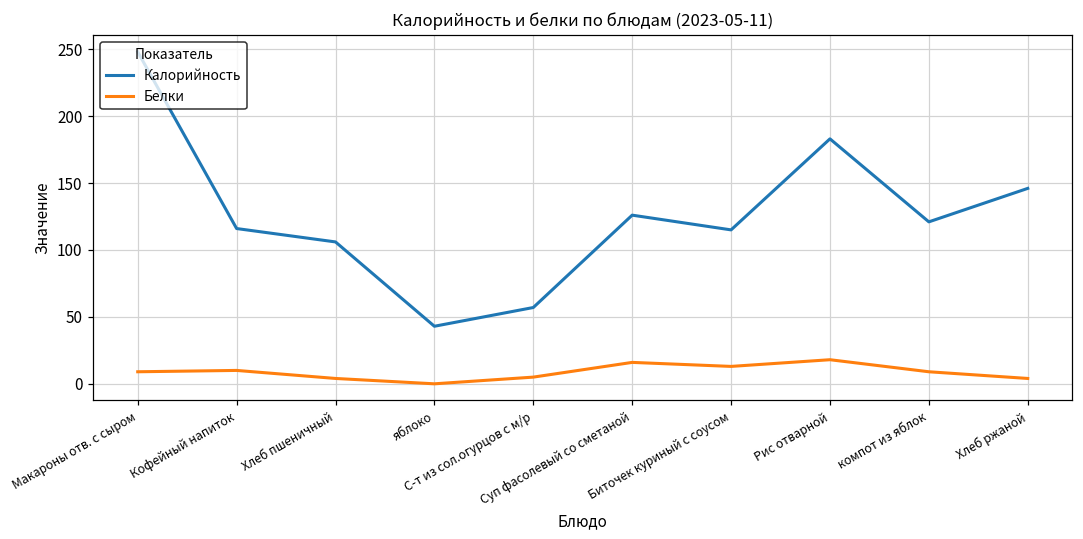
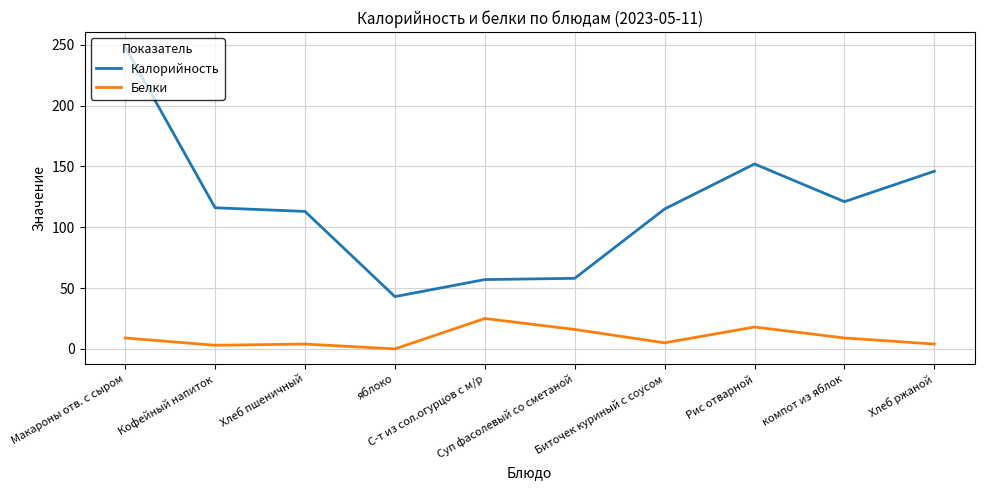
Белки, Кофейный напиток: 10 -> 3
Калорийность, Хлеб пшеничный: 106 -> 113
Белки, С-т из сол.огурцов с м/р: 5 -> 25
Калорийность, Суп фасолевый со сметаной: 126 -> 58
Белки, Биточек куриный с соусом: 13 -> 5
Калорийность, Рис отварной: 183 -> 152
